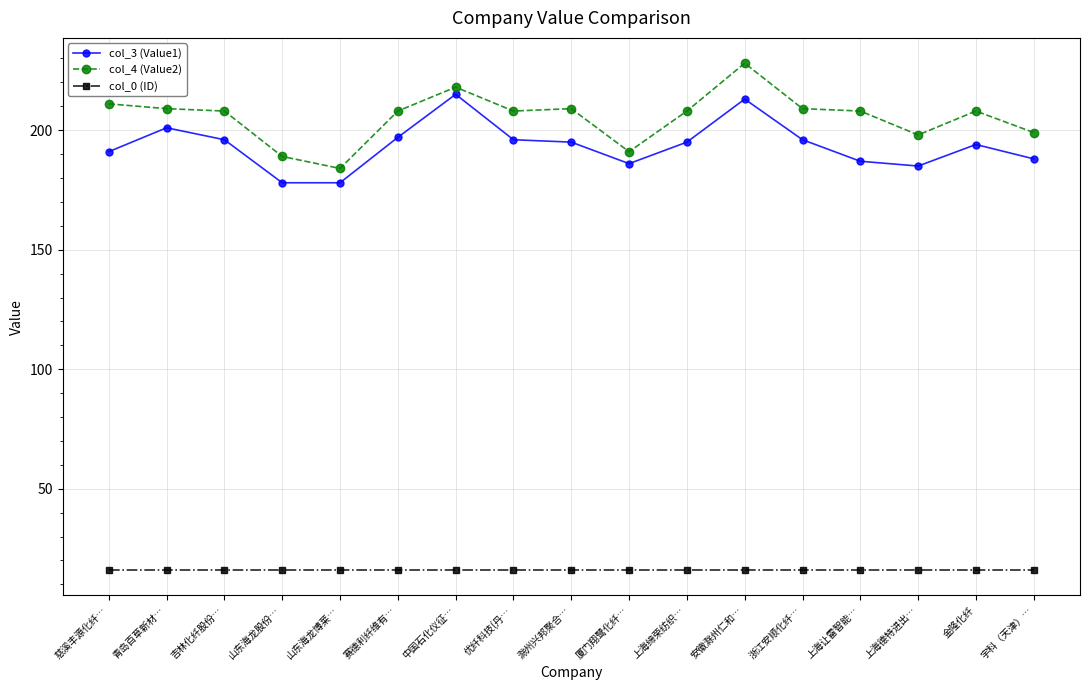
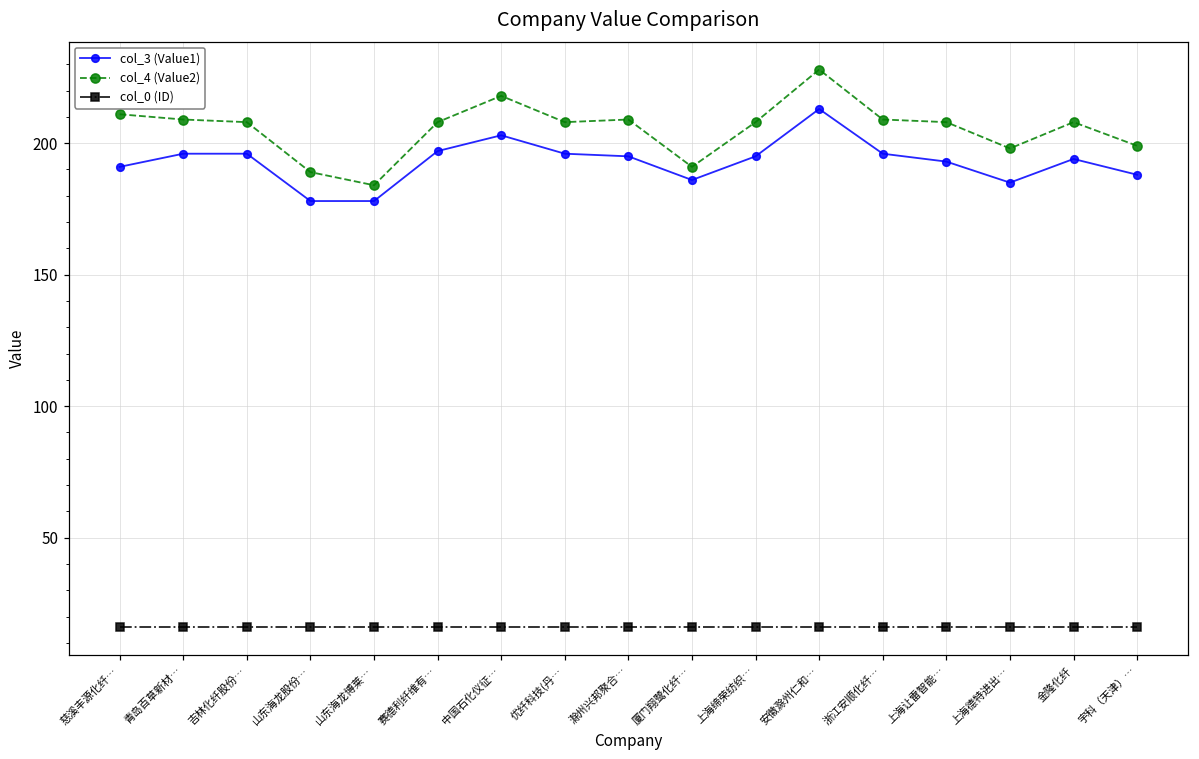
col_3 (Value1), 青岛百草新材…: 201 -> 196
col_3 (Value1), 中国石化仪征…: 215 -> 203
col_3 (Value1), 上海让雷智能…: 187 -> 193
